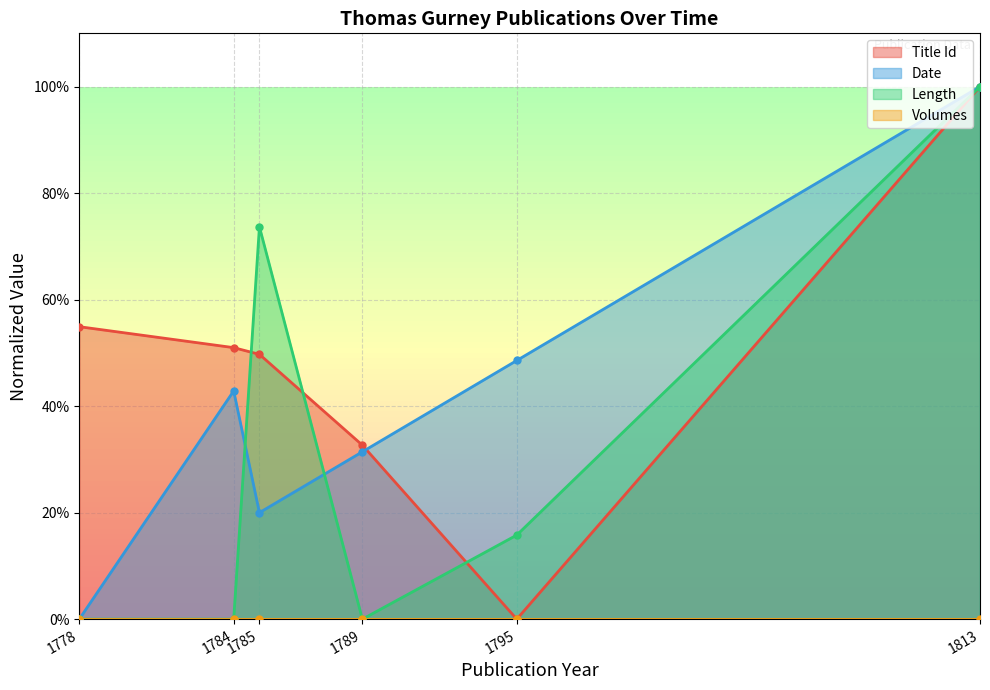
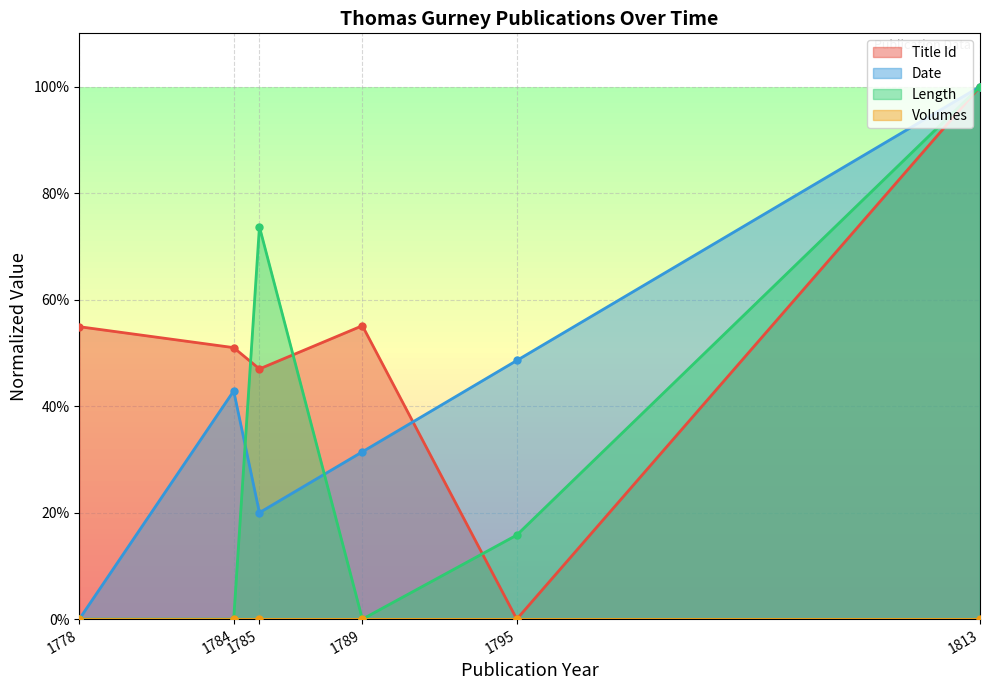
Title Id, 1785: 50% -> 47%
Title Id, 1789: 33% -> 55%
